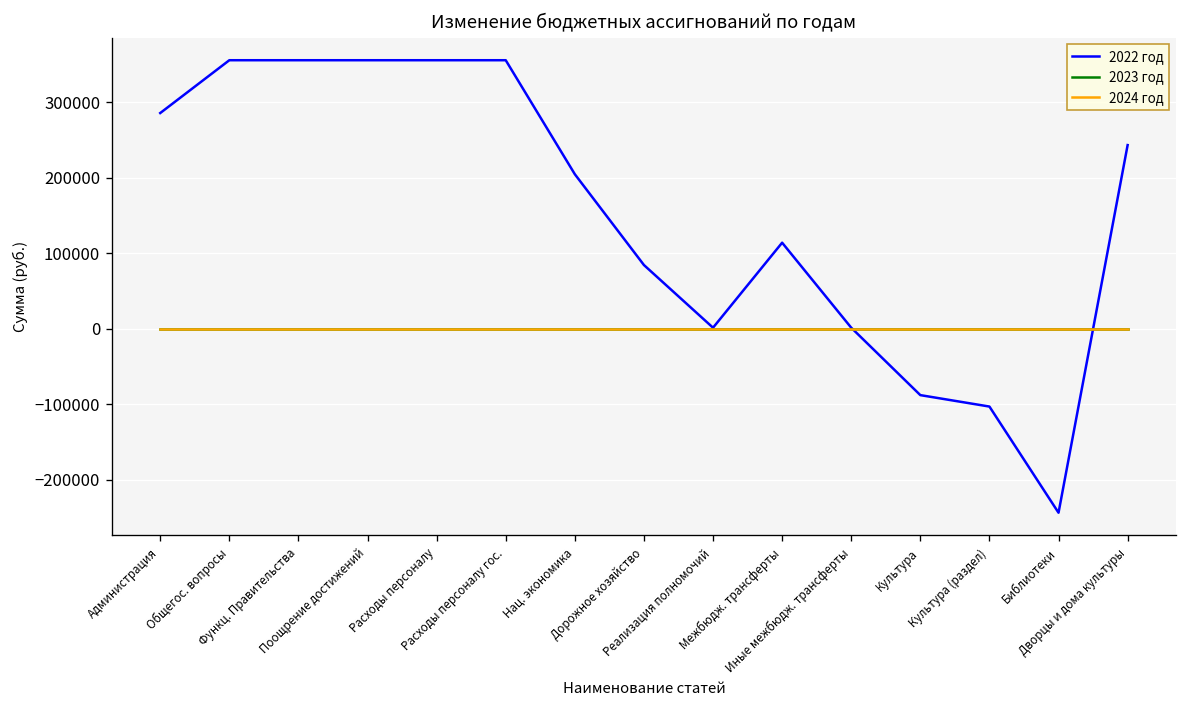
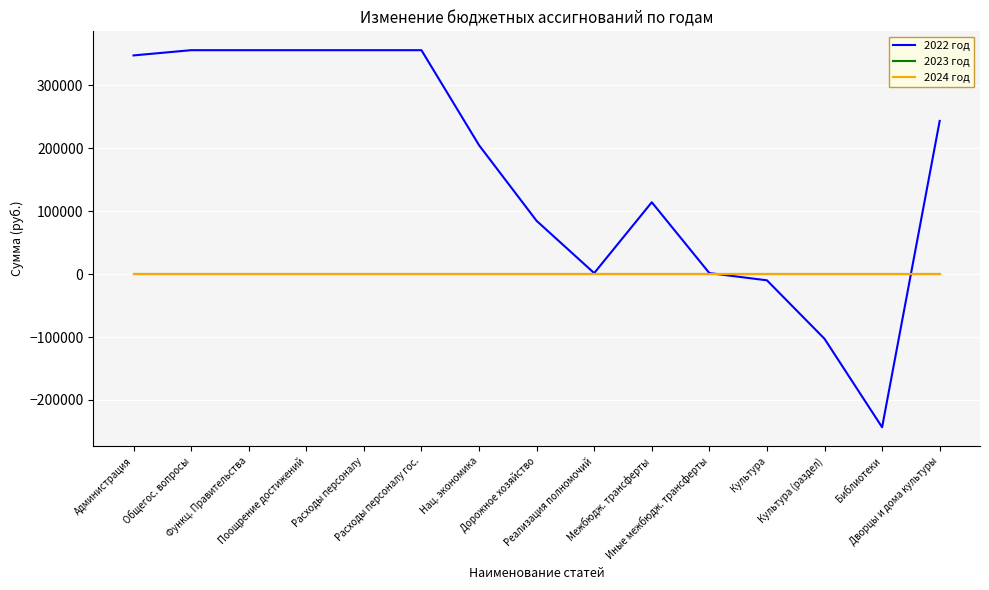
2022 год, Администрация: 290000 -> 350000
2022 год, Культура: -90000 -> -10000
